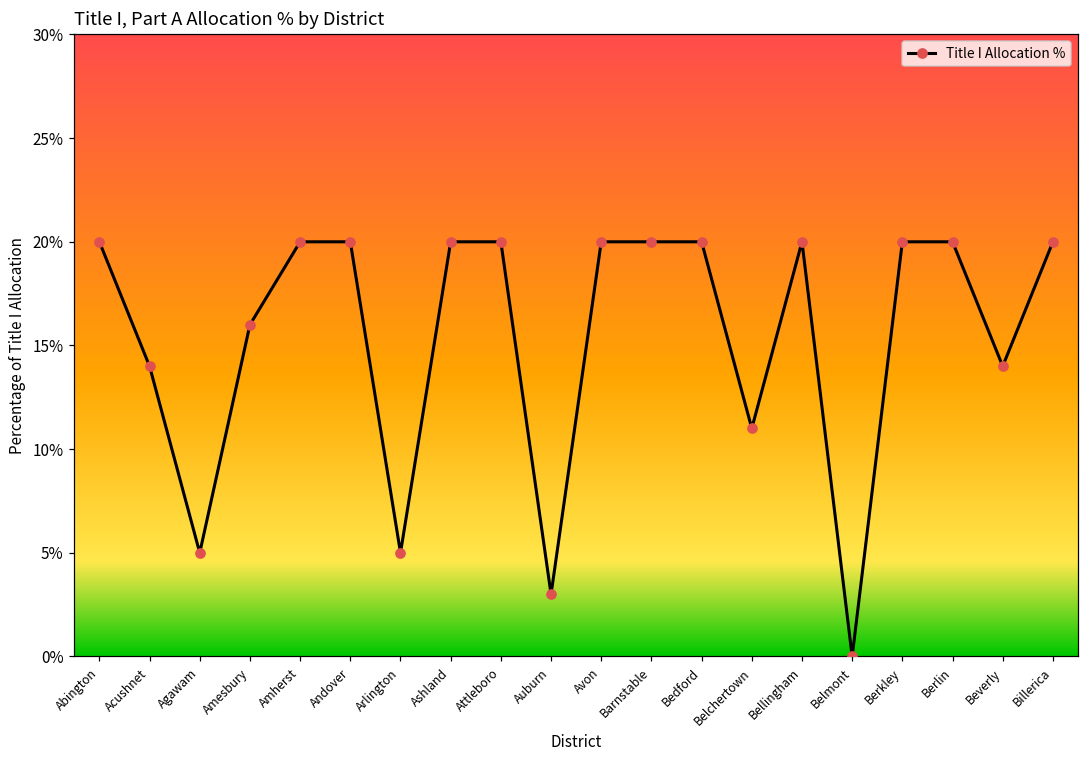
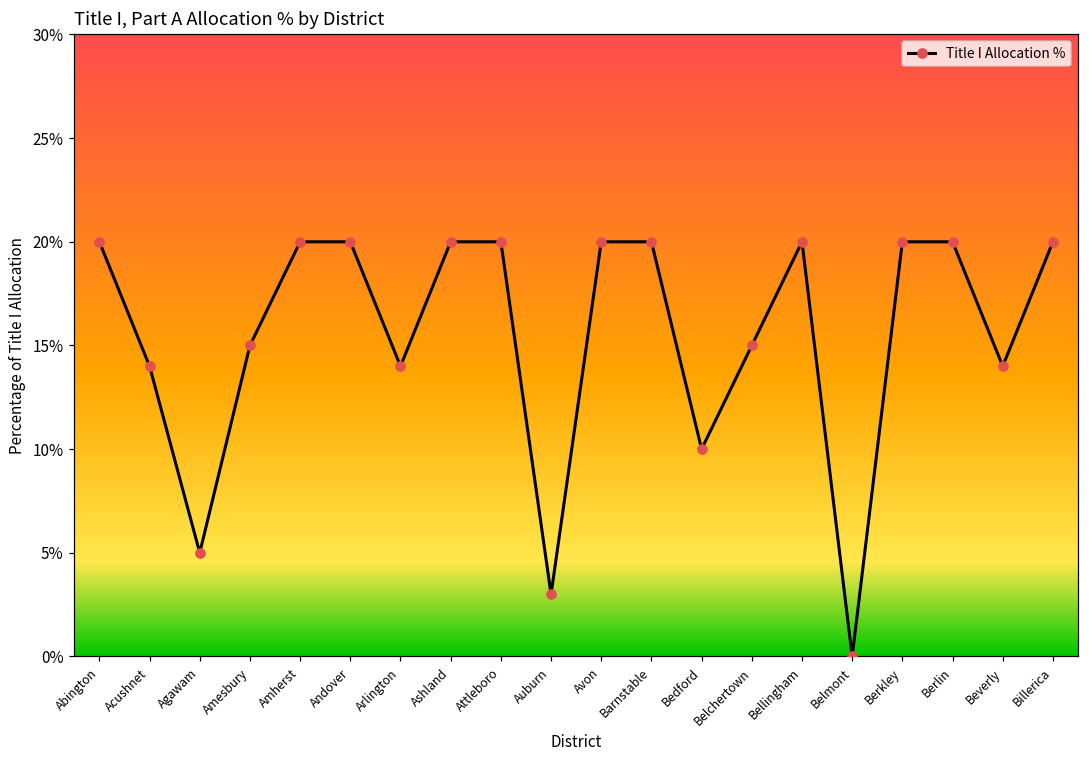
Amesbury: 16.0% -> 15.0%
Arlington: 5.0% -> 14.0%
Bedford: 20.0% -> 10.0%
Belchertown: 11.0% -> 15.0%
